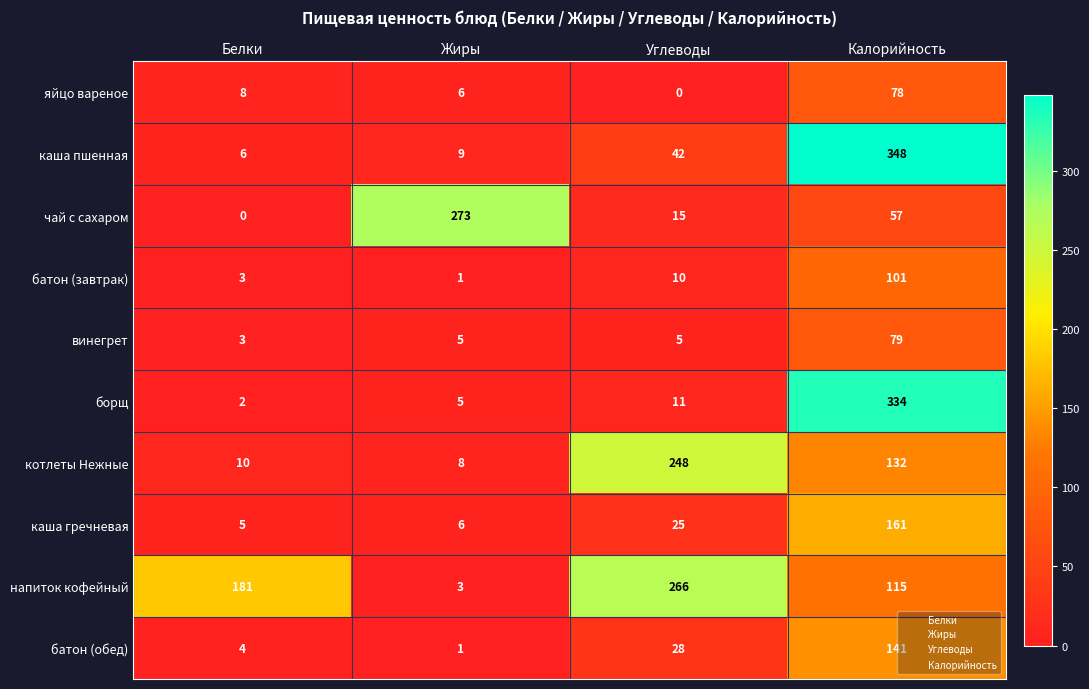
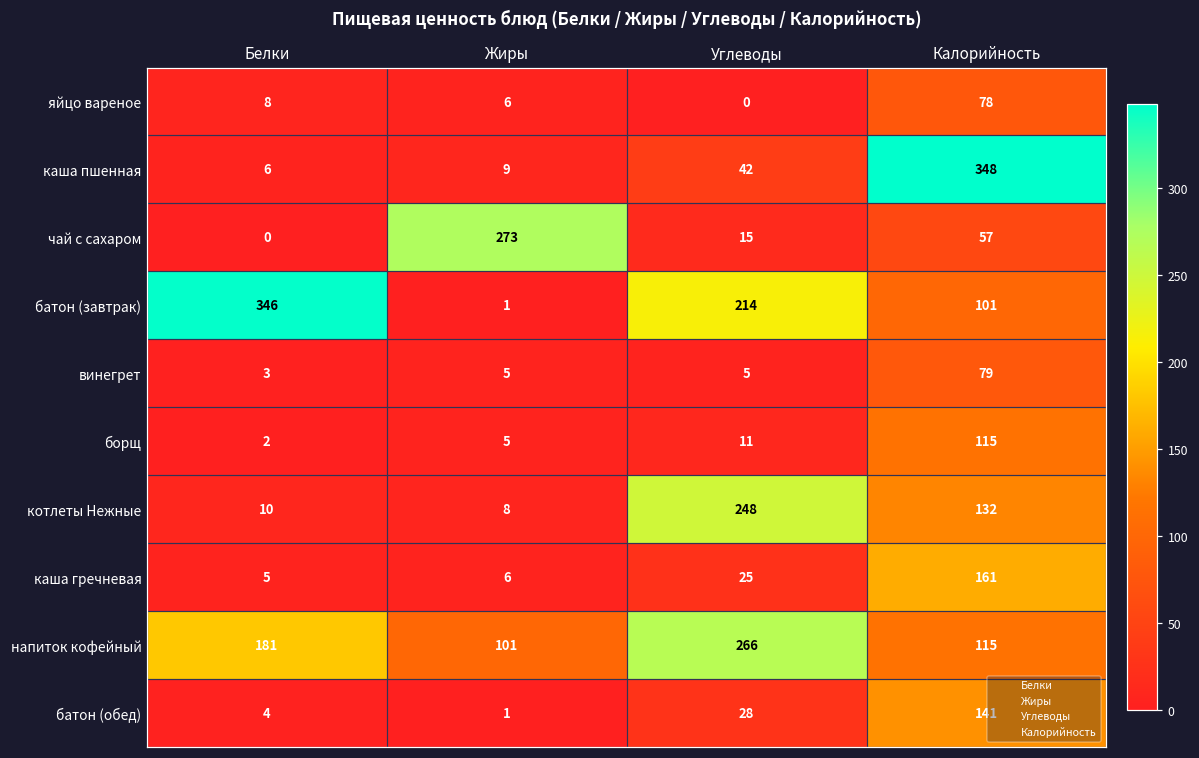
батон (завтрак), Белки: 3 -> 346
батон (завтрак), Углеводы: 10 -> 214
борщ, Калорийность: 334 -> 115
напиток кофейный, Жиры: 3 -> 101
